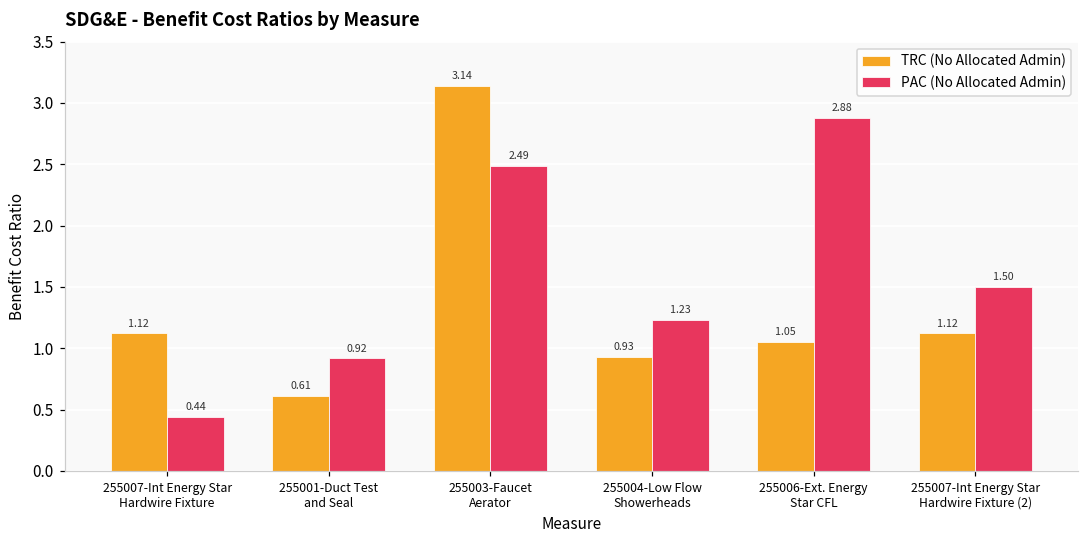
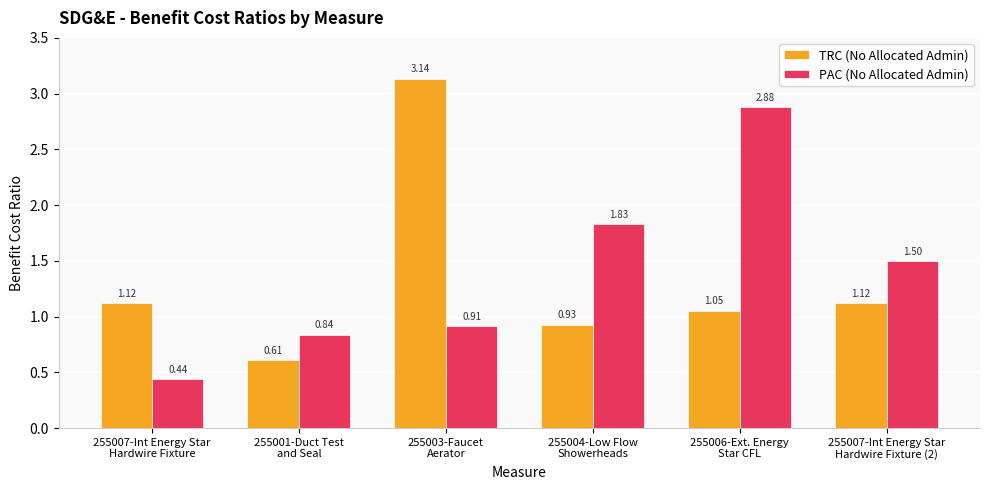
PAC (No Allocated Admin), 255001-Duct Test and Seal: 0.92 -> 0.84
PAC (No Allocated Admin), 255003-Faucet Aerator: 2.49 -> 0.91
PAC (No Allocated Admin), 255004-Low Flow Showerheads: 1.23 -> 1.83
